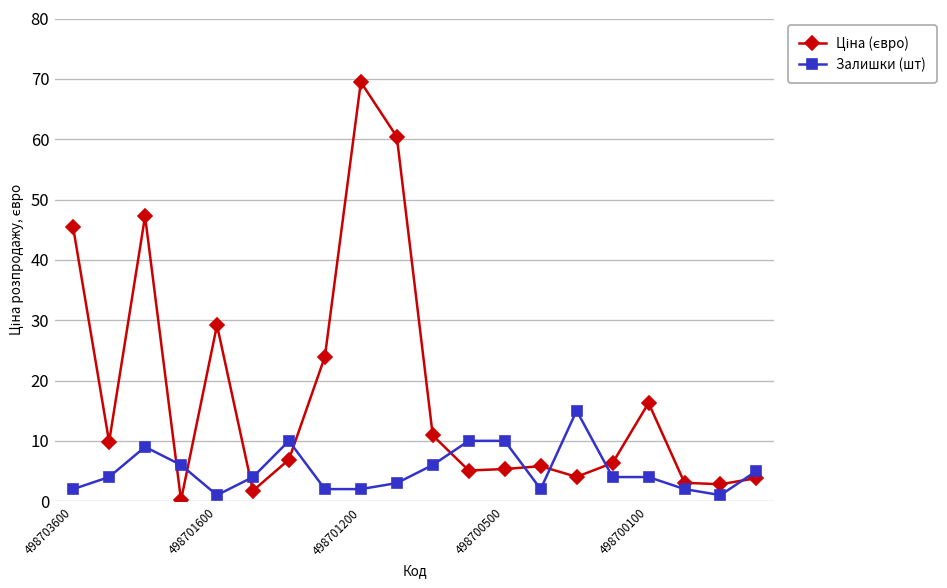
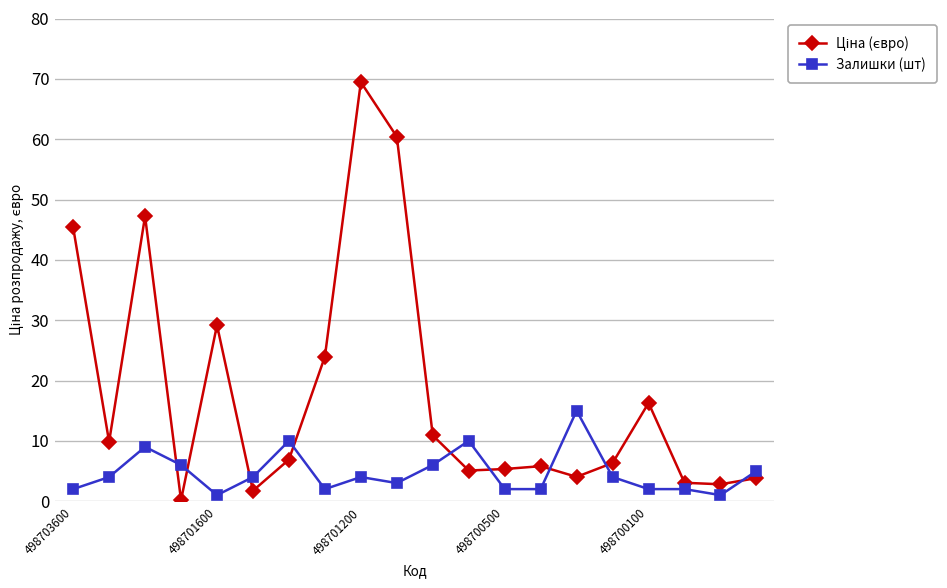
Залишки (шт), 498701200: 2 -> 4
Залишки (шт), 498700500: 10 -> 2
Залишки (шт), 498700100: 4 -> 2
